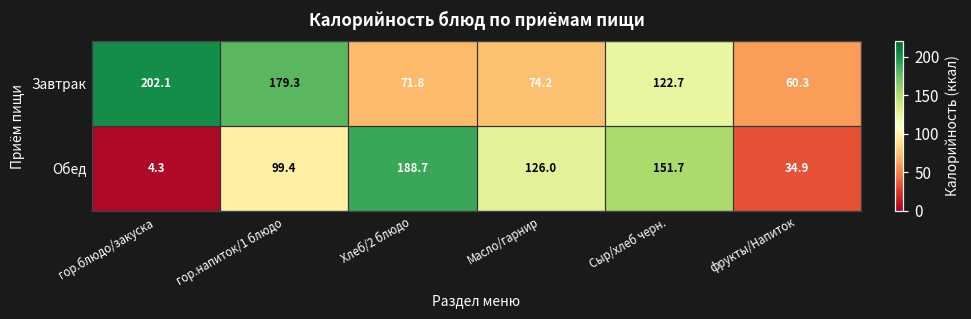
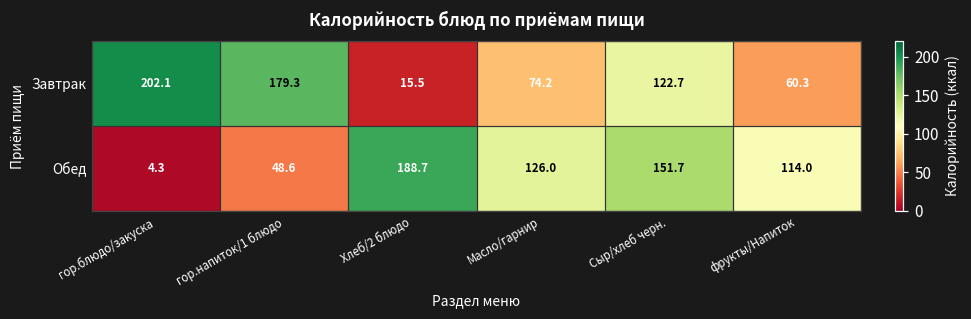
Завтрак, Хлеб/2 блюдо: 71.8 -> 15.5
Обед, гор.напиток/1 блюдо: 99.4 -> 48.6
Обед, фрукты/Напиток: 34.9 -> 114.0
